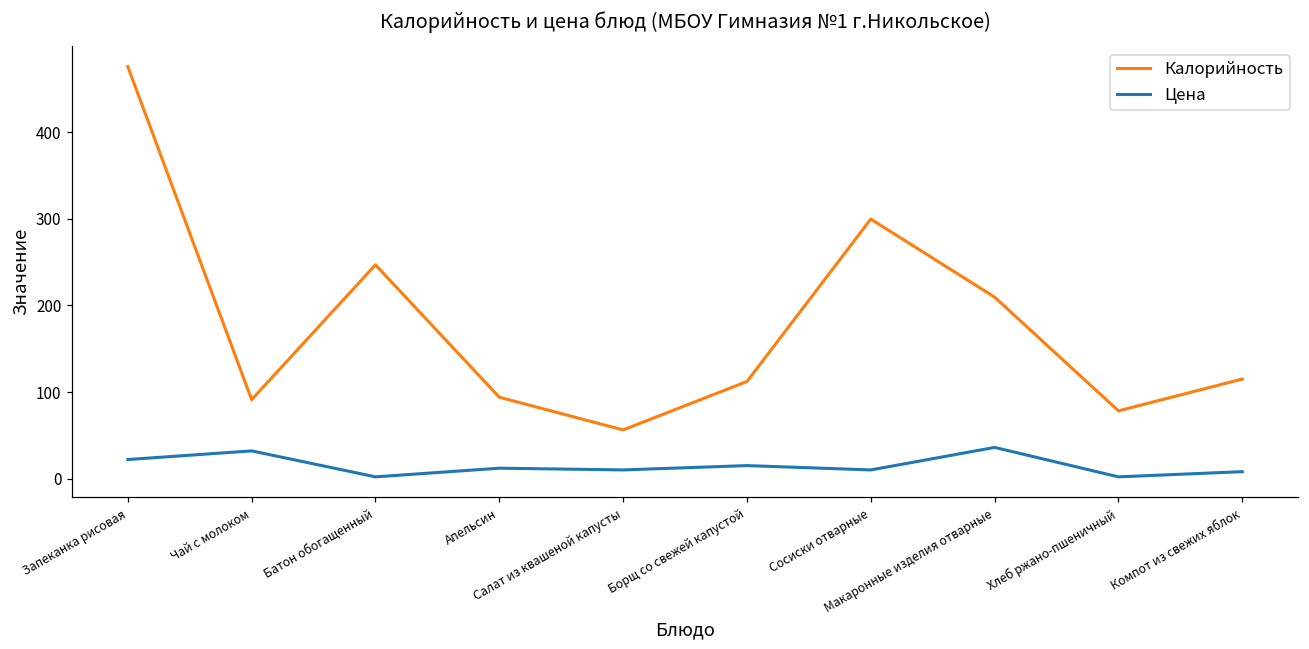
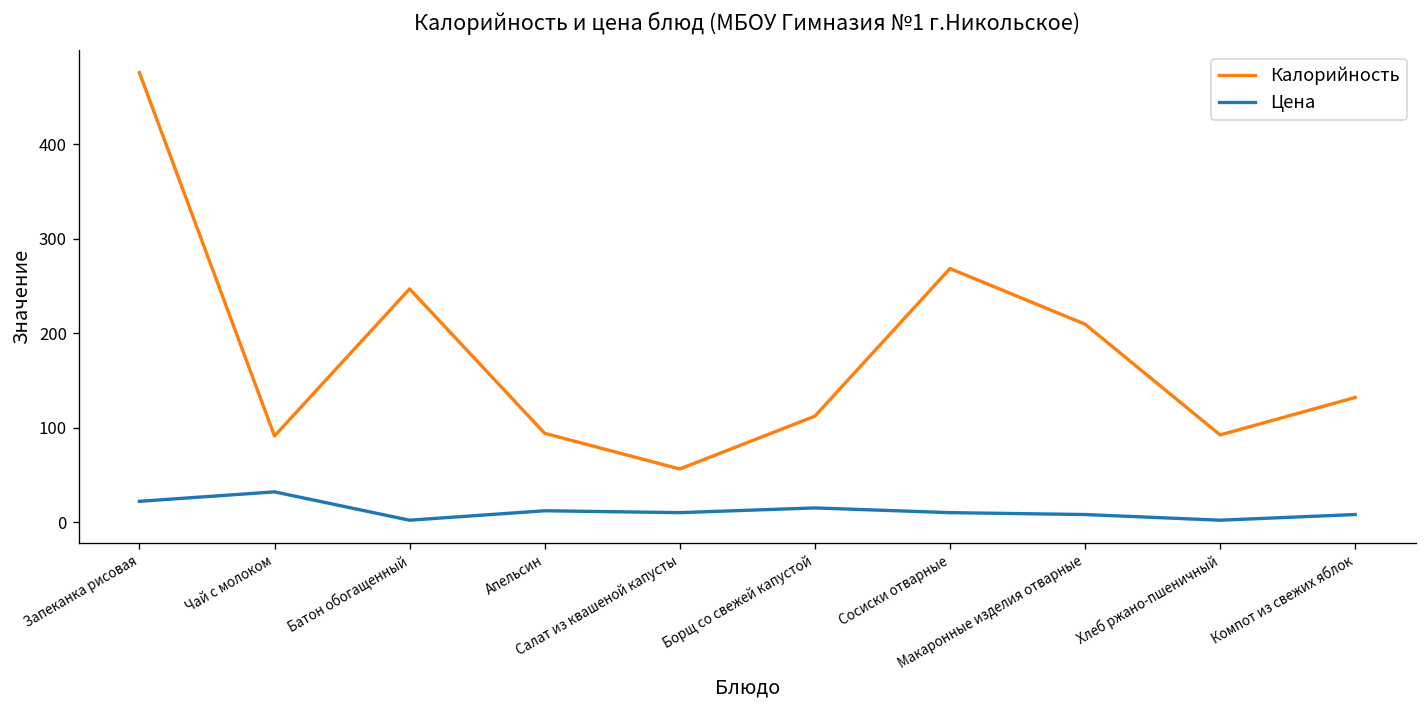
Калорийность, Сосиски отварные: 300 -> 270
Цена, Макаронные изделия отварные: 40 -> 10
Калорийность, Хлеб ржано-пшеничный: 80 -> 90
Калорийность, Компот из свежих яблок: 120 -> 130
